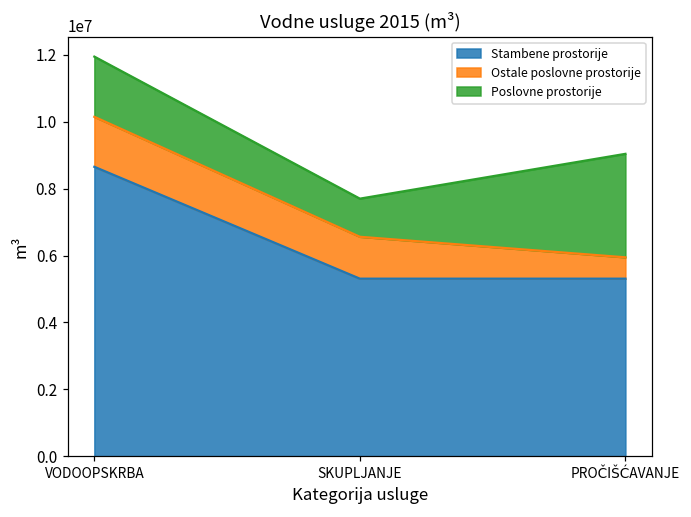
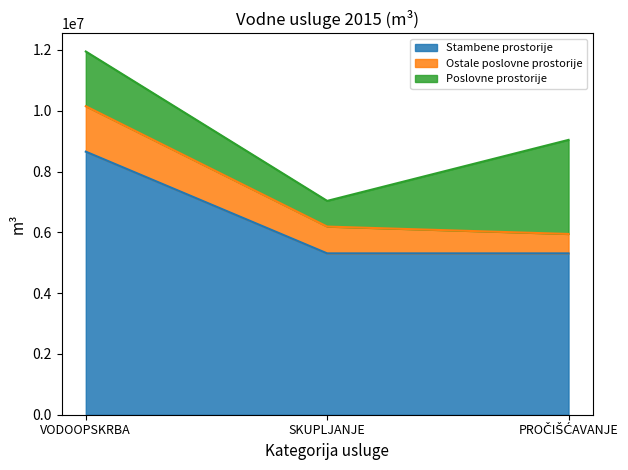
Ostale poslovne prostorije, SKUPLJANJE: 1300000 -> 900000
Poslovne prostorije, SKUPLJANJE: 1100000 -> 800000
